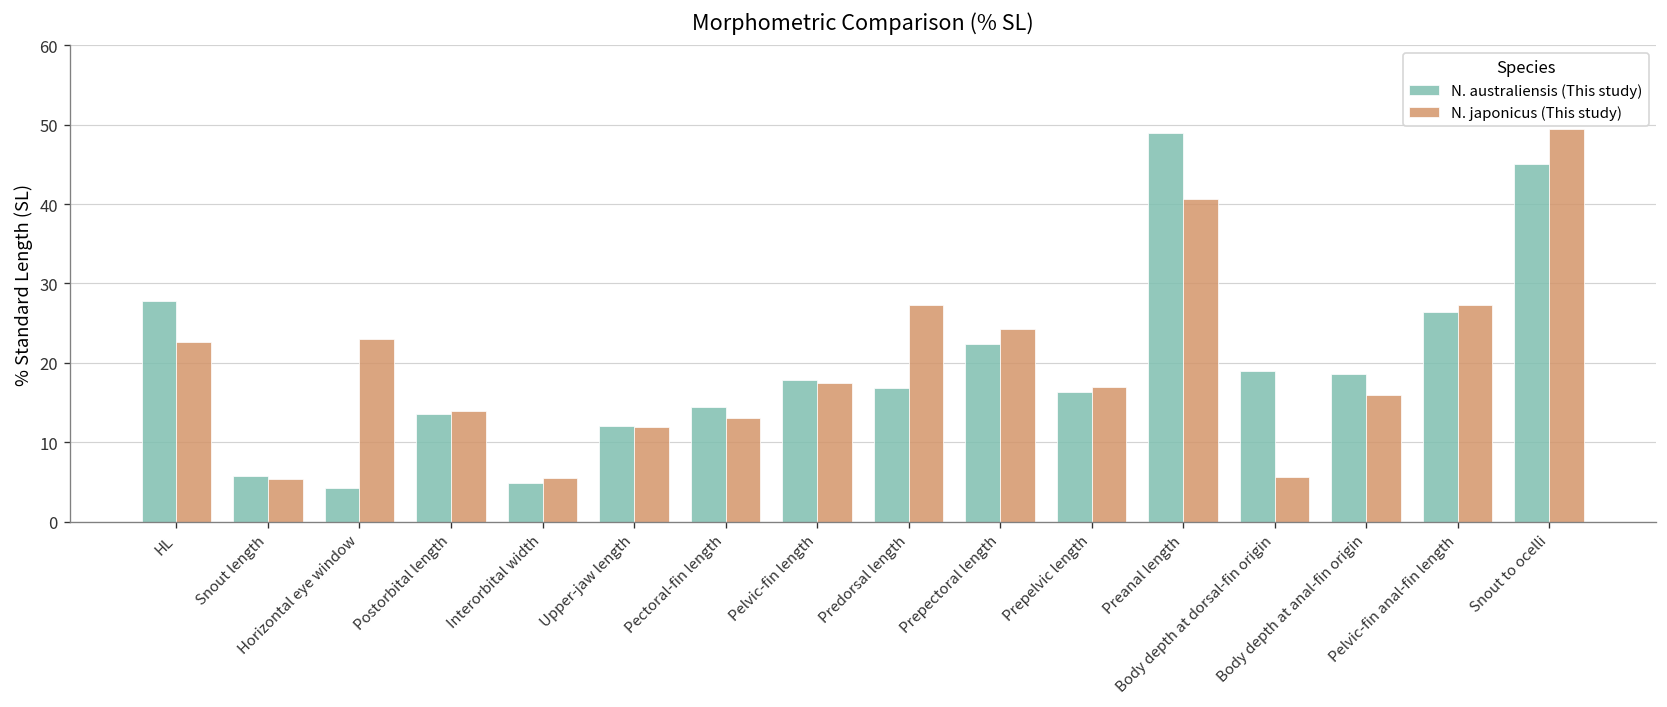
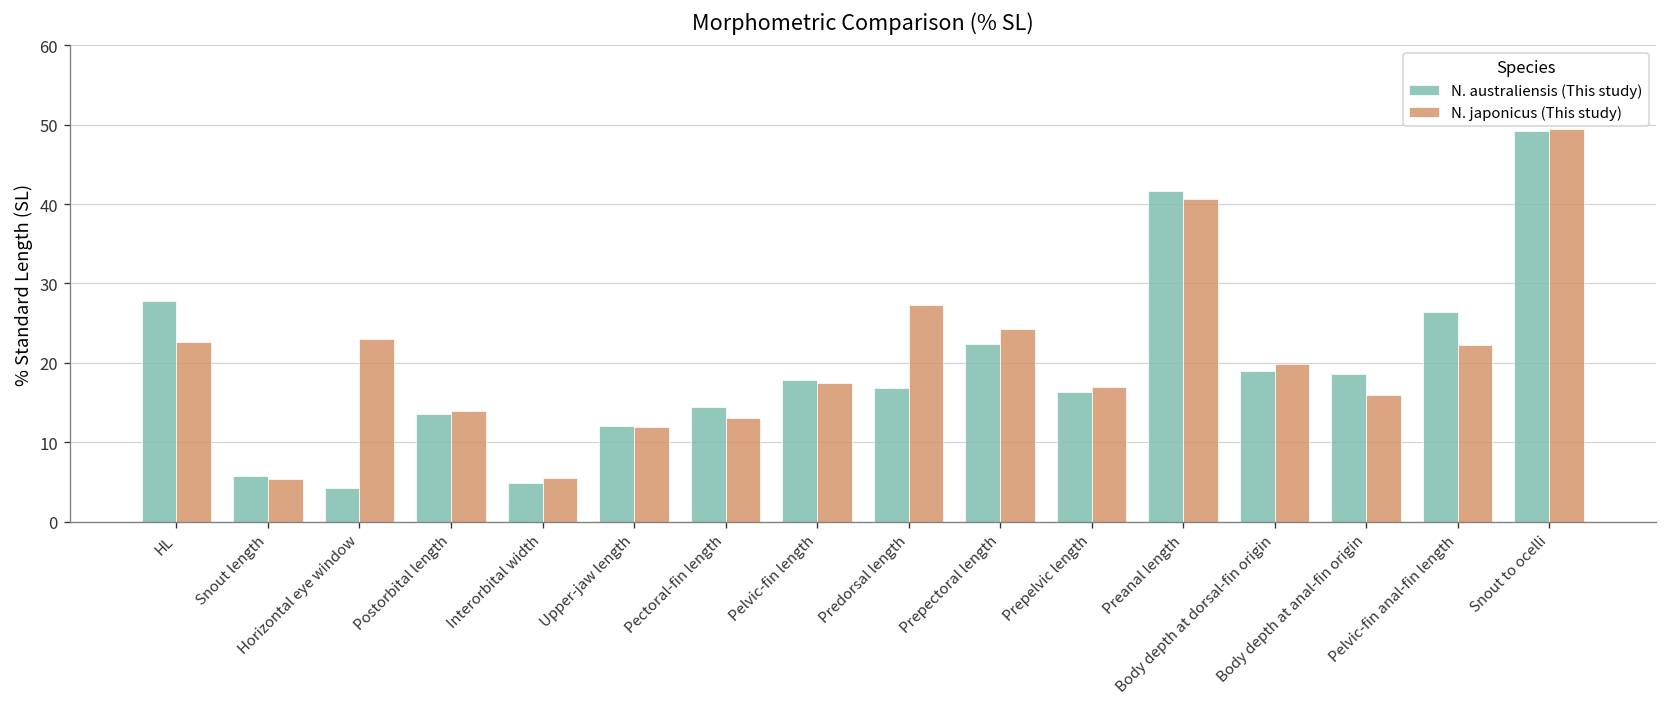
N. australiensis (This study), Preanal length: 49 -> 42
N. japonicus (This study), Body depth at dorsal-fin origin: 6 -> 20
N. japonicus (This study), Pelvic-fin anal-fin length: 27 -> 22
N. australiensis (This study), Snout to ocelli: 45 -> 49
